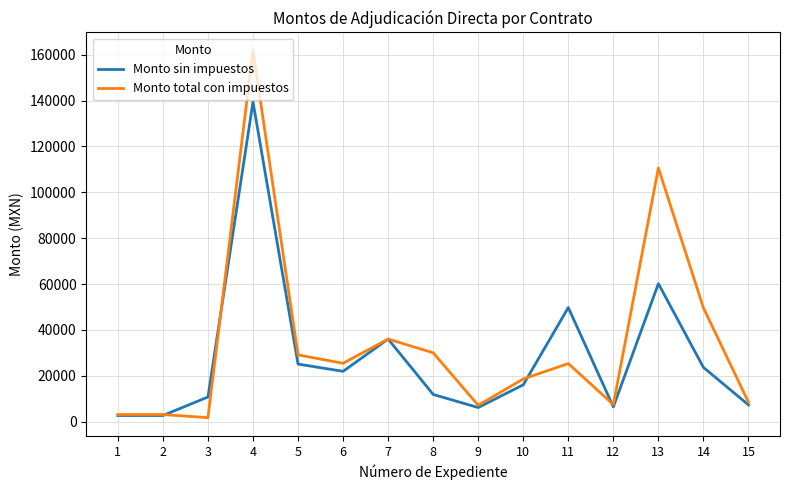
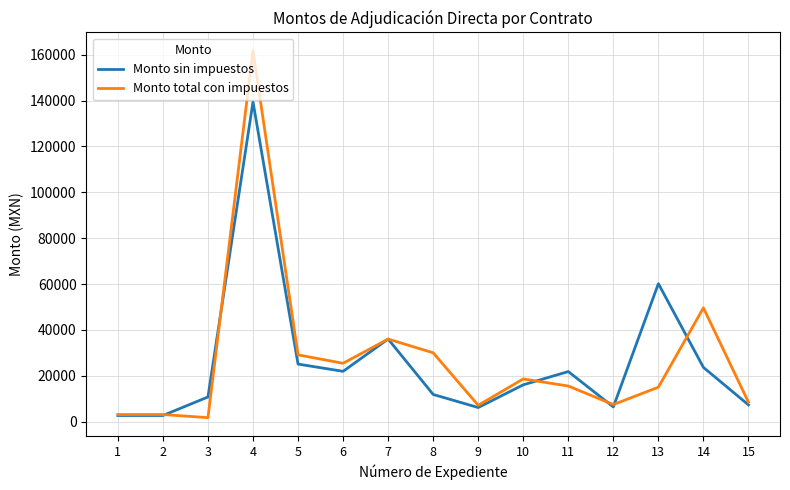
Monto sin impuestos, 11: 50000 -> 22000
Monto total con impuestos, 11: 25000 -> 16000
Monto total con impuestos, 13: 111000 -> 15000
